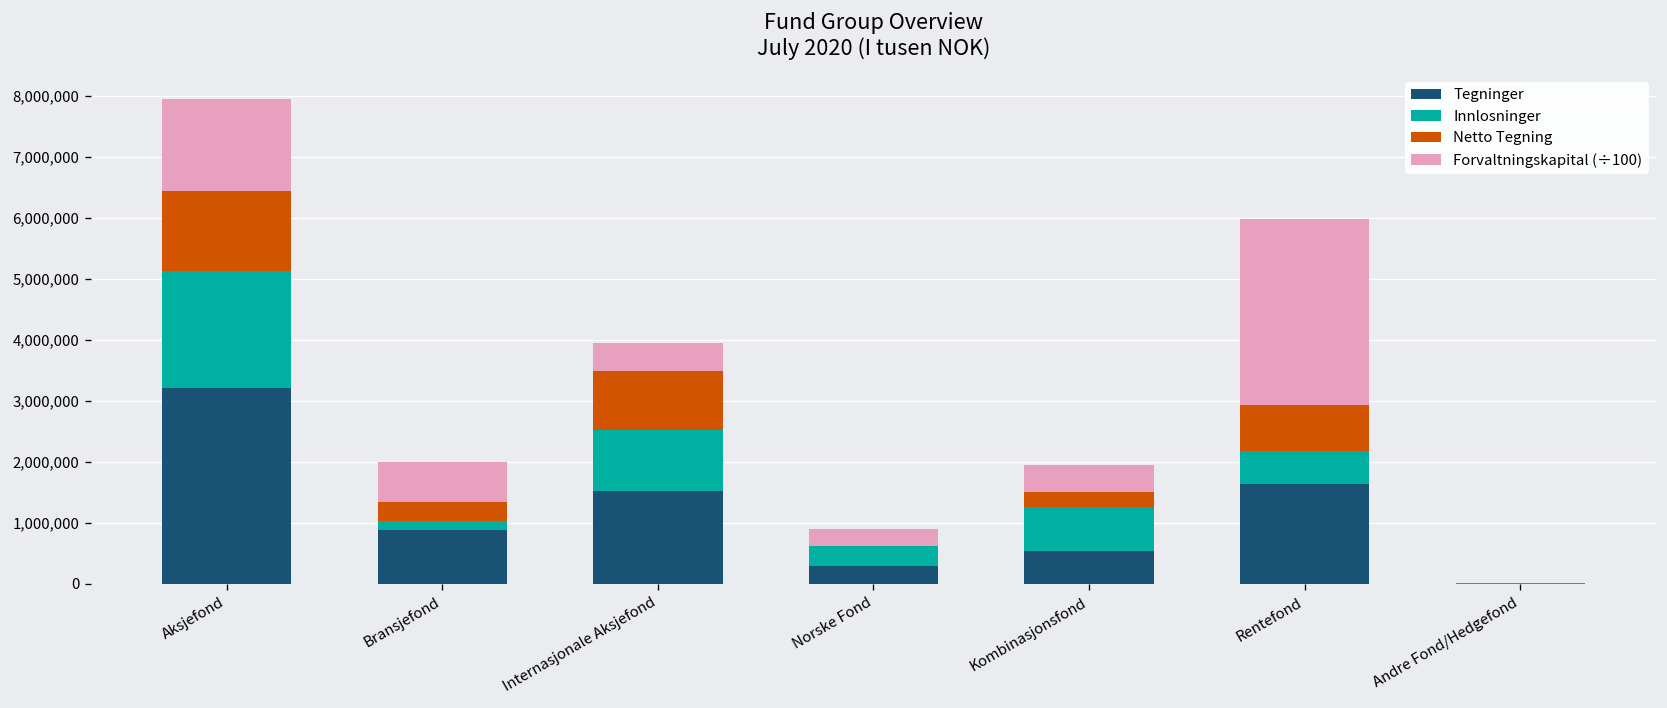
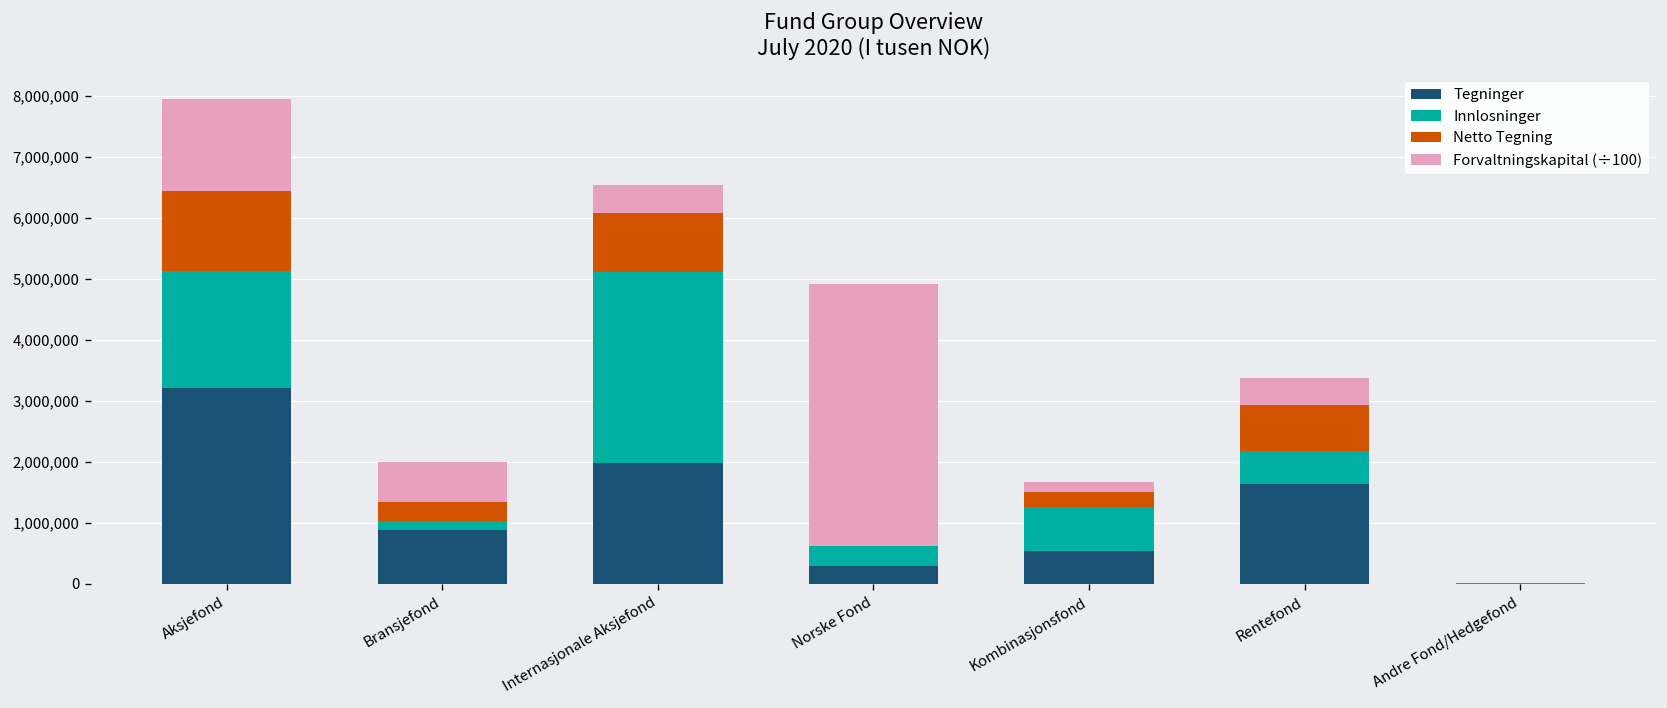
Tegninger, Internasjonale Aksjefond: 1,500,000 -> 2,000,000
Innlosninger, Internasjonale Aksjefond: 1,000,000 -> 3,100,000
Forvaltningskapital (÷100), Norske Fond: 300,000 -> 4,300,000
Forvaltningskapital (÷100), Kombinasjonsfond: 500,000 -> 200,000
Forvaltningskapital (÷100), Rentefond: 3,000,000 -> 400,000
